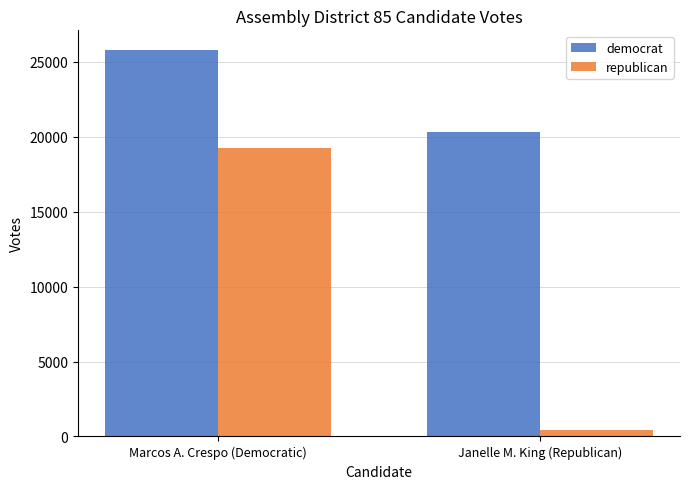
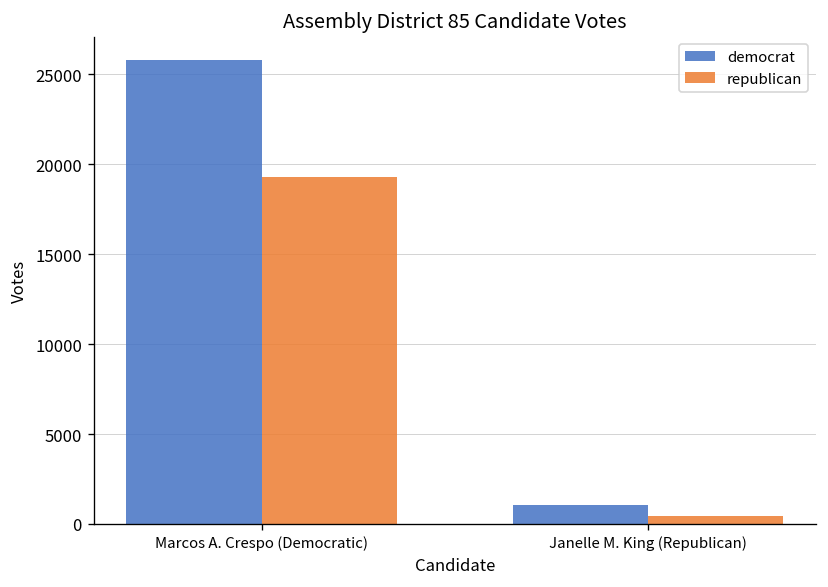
democrat, Janelle M. King (Republican): 20300 -> 1000
